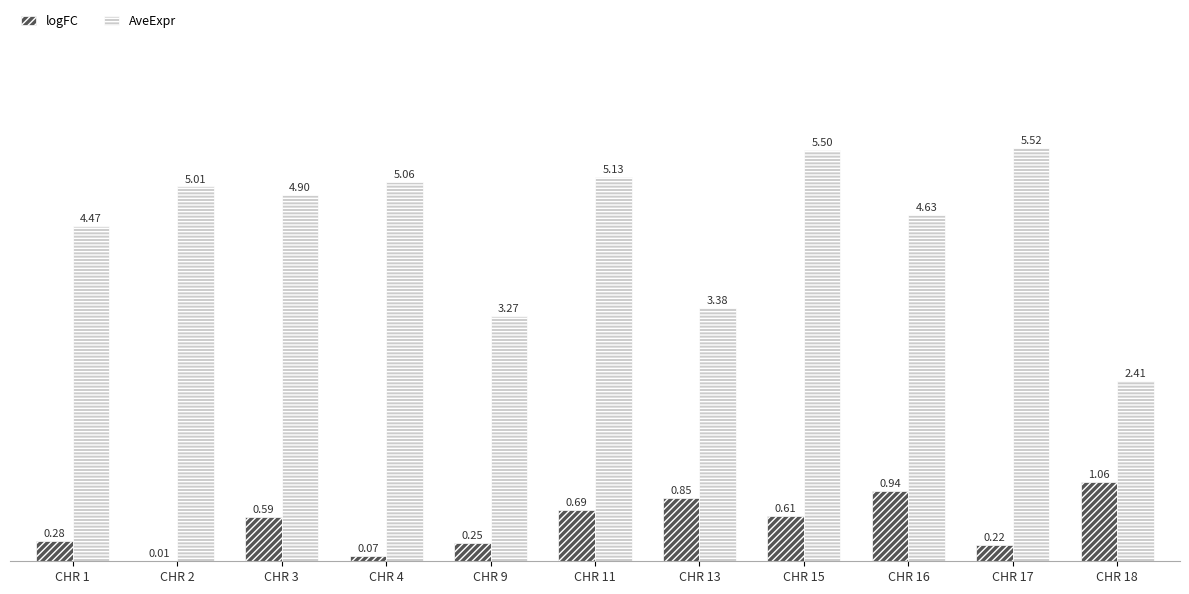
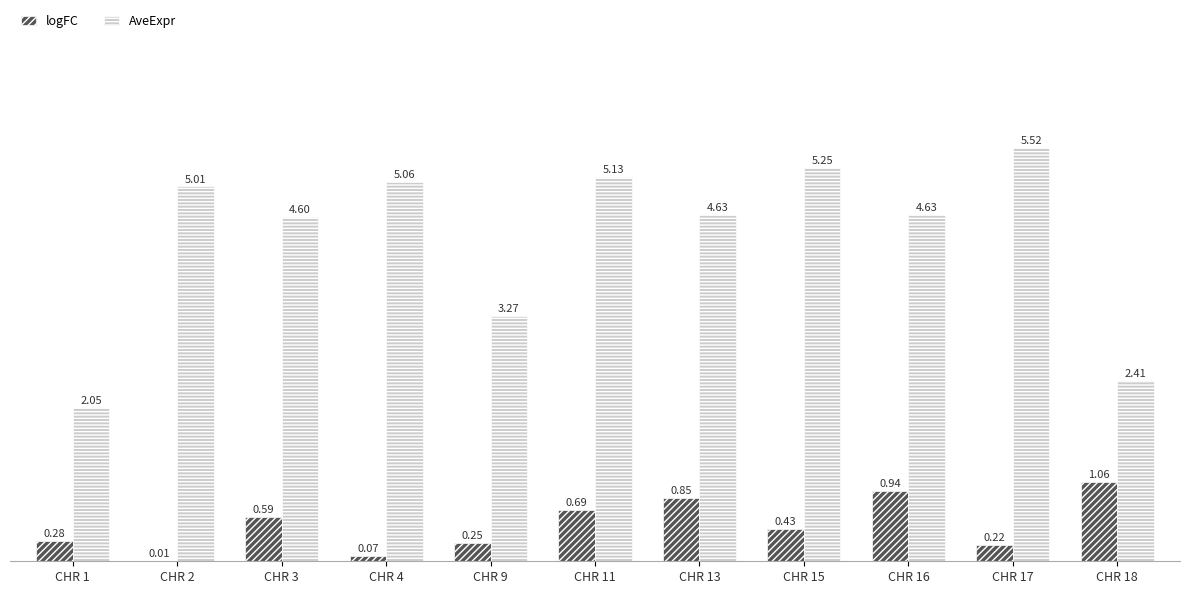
AveExpr, CHR 1: 4.47 -> 2.05
AveExpr, CHR 3: 4.90 -> 4.60
AveExpr, CHR 13: 3.38 -> 4.63
logFC, CHR 15: 0.61 -> 0.43
AveExpr, CHR 15: 5.50 -> 5.25
